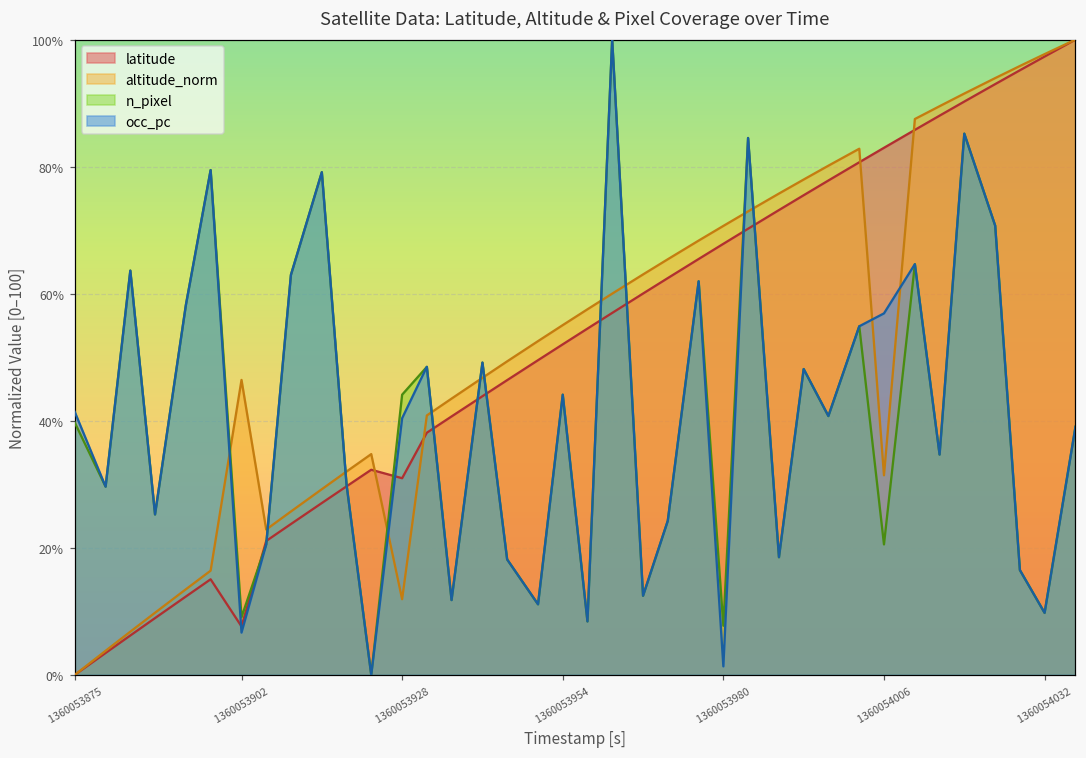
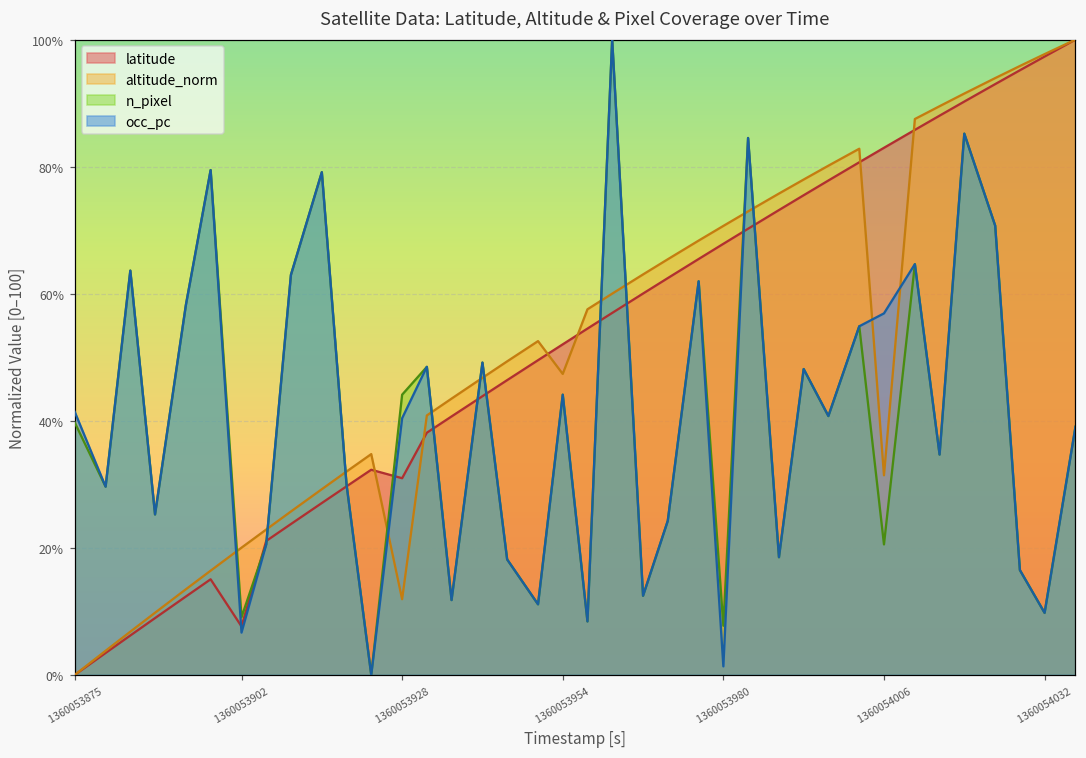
altitude_norm, 1360053902: 46% -> 20%
altitude_norm, 1360053954: 55% -> 47%
